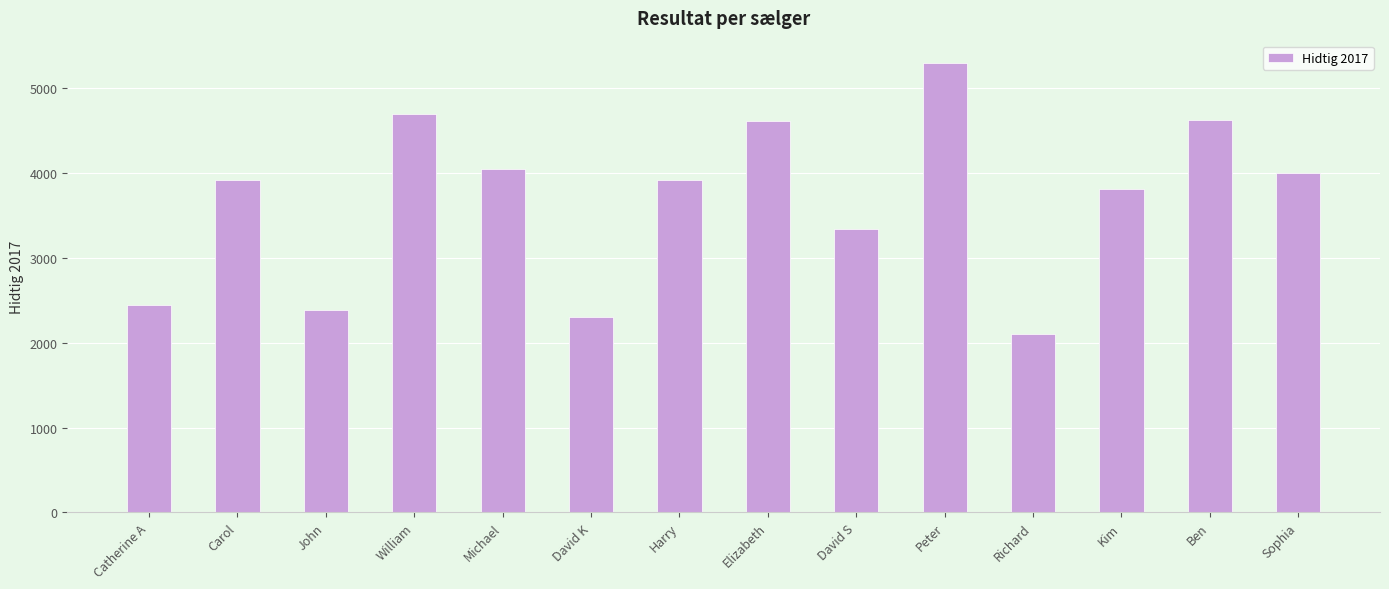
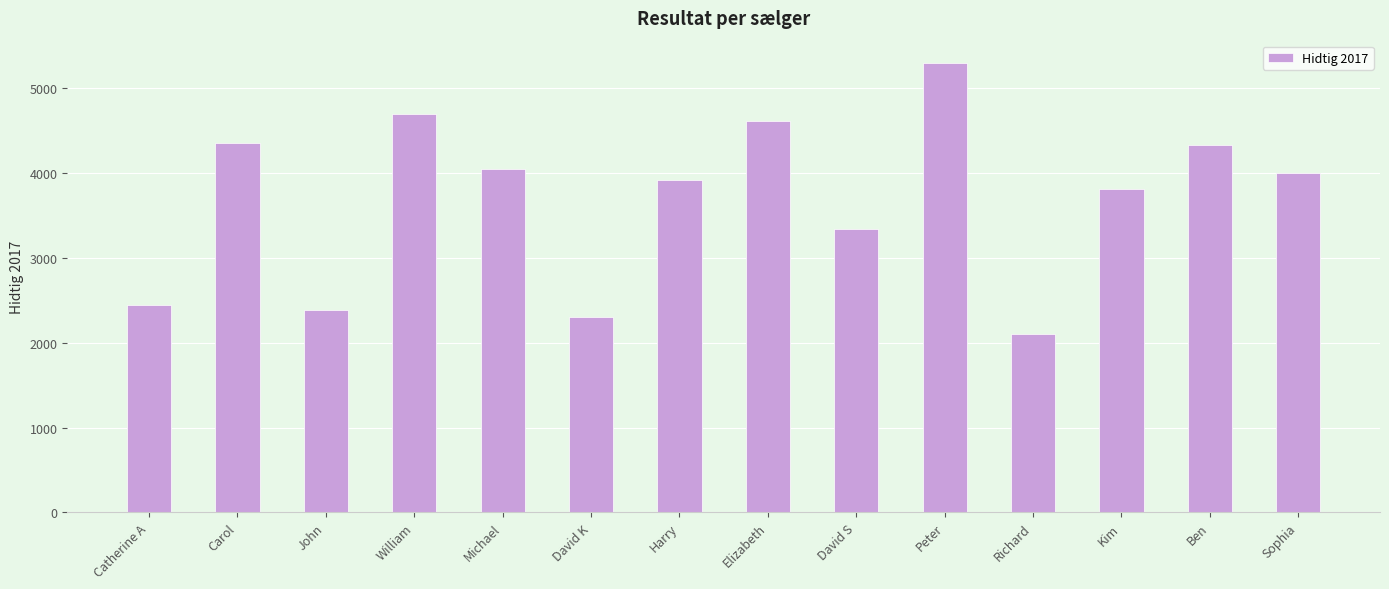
Carol: 3900 -> 4400
Ben: 4600 -> 4300
